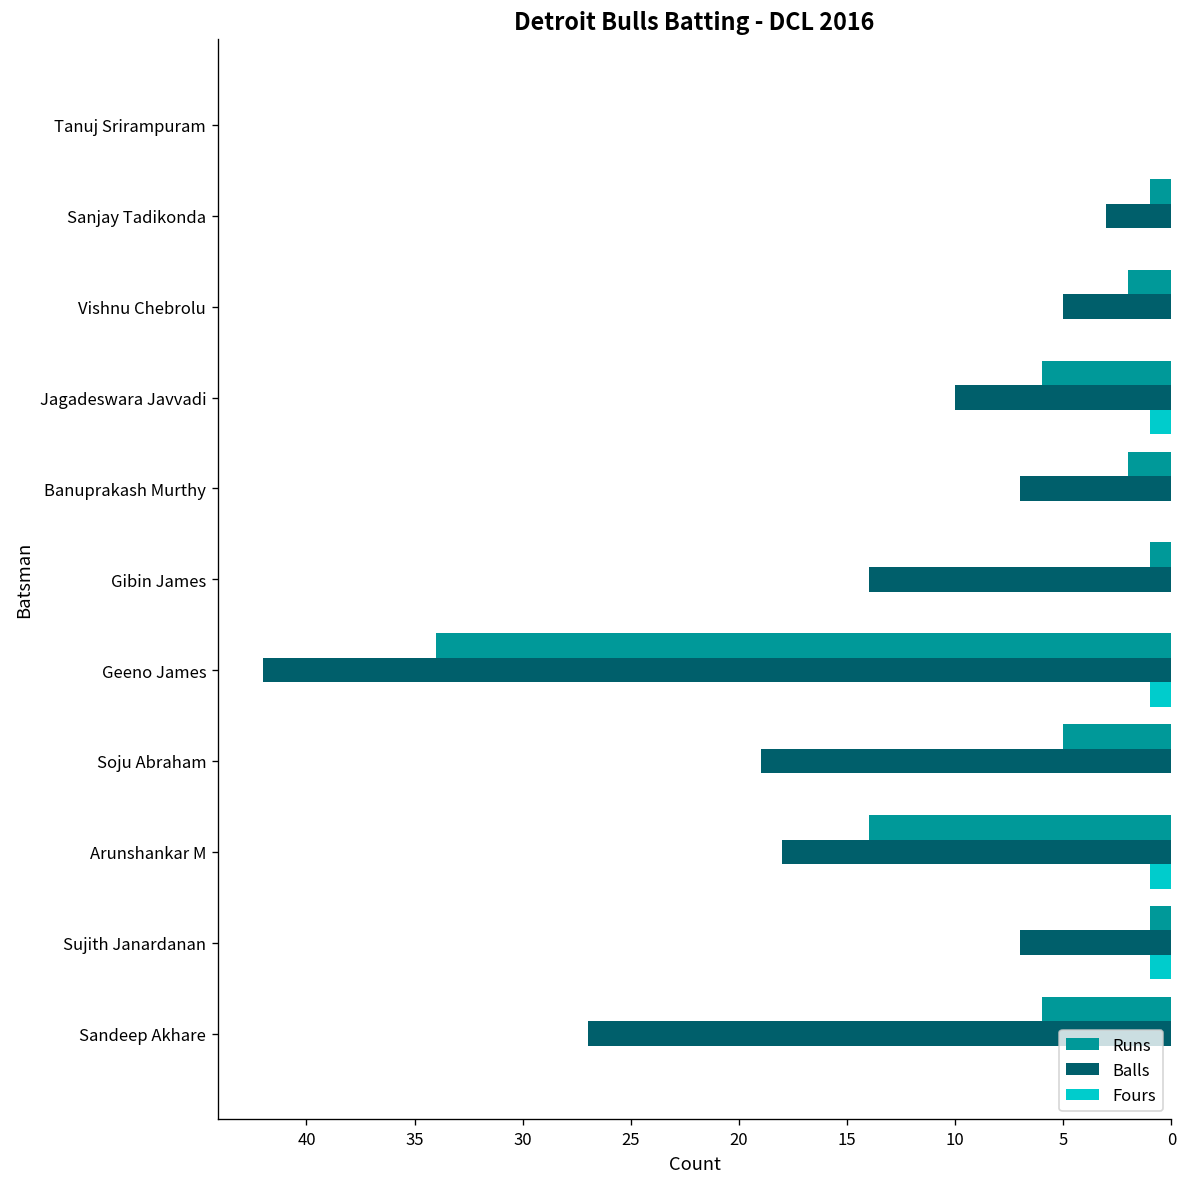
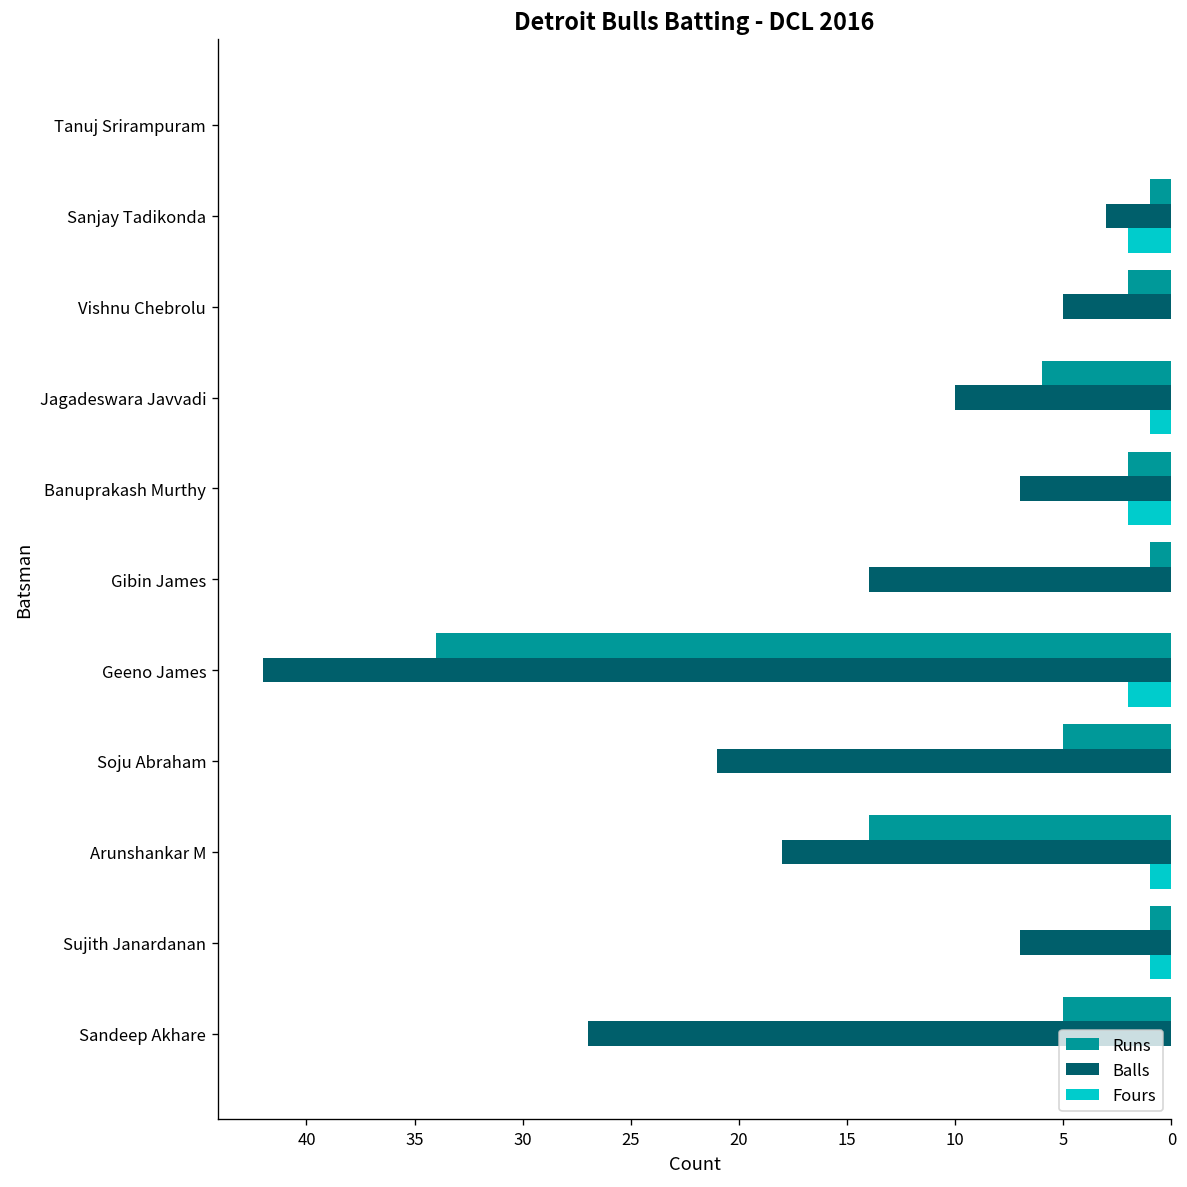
Fours, Sanjay Tadikonda: 0 -> 2
Fours, Banuprakash Murthy: 0 -> 2
Fours, Geeno James: 1 -> 2
Balls, Soju Abraham: 19 -> 21
Runs, Sandeep Akhare: 6 -> 5
